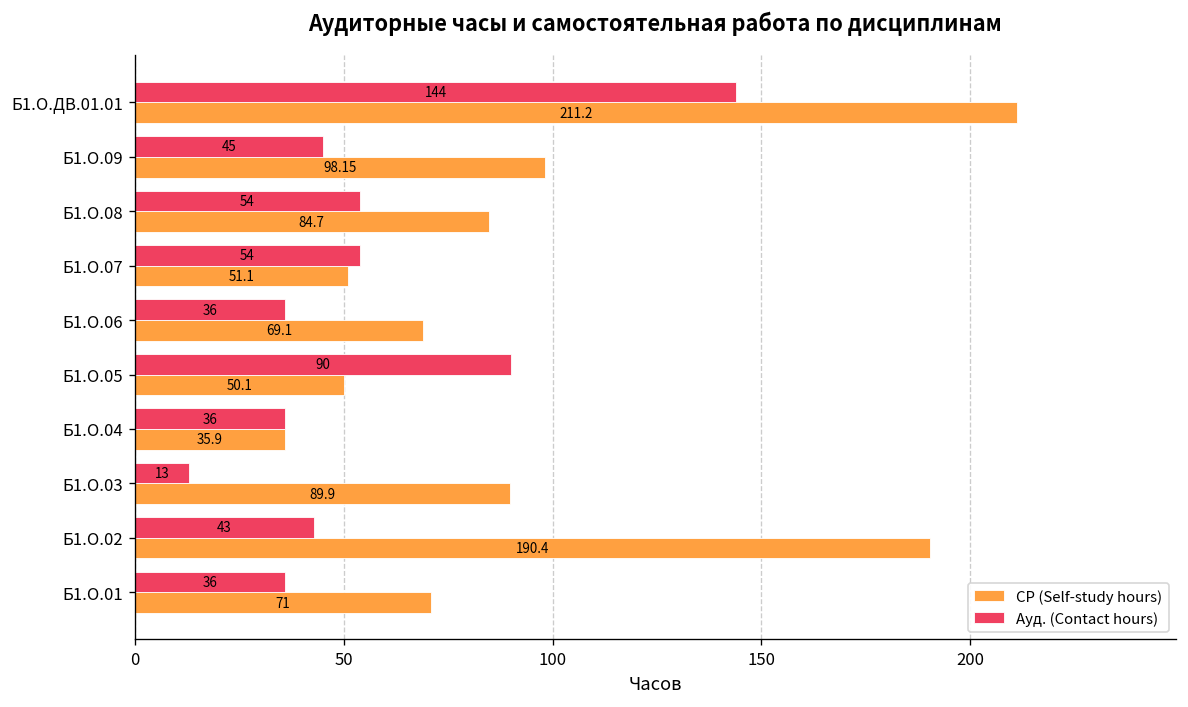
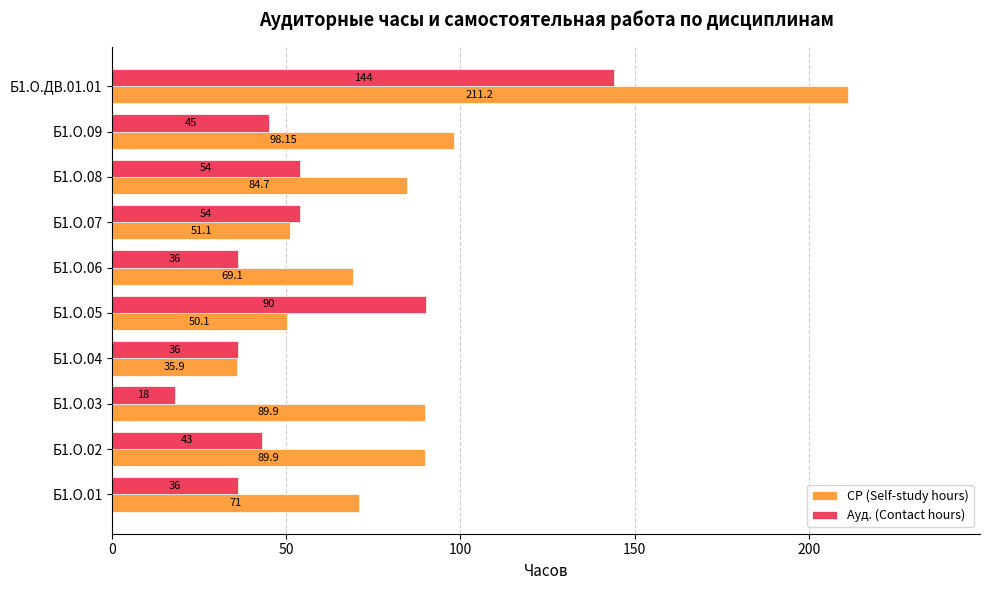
Ауд. (Contact hours), Б1.О.03: 13 -> 18
СР (Self-study hours), Б1.О.02: 190.4 -> 89.9
